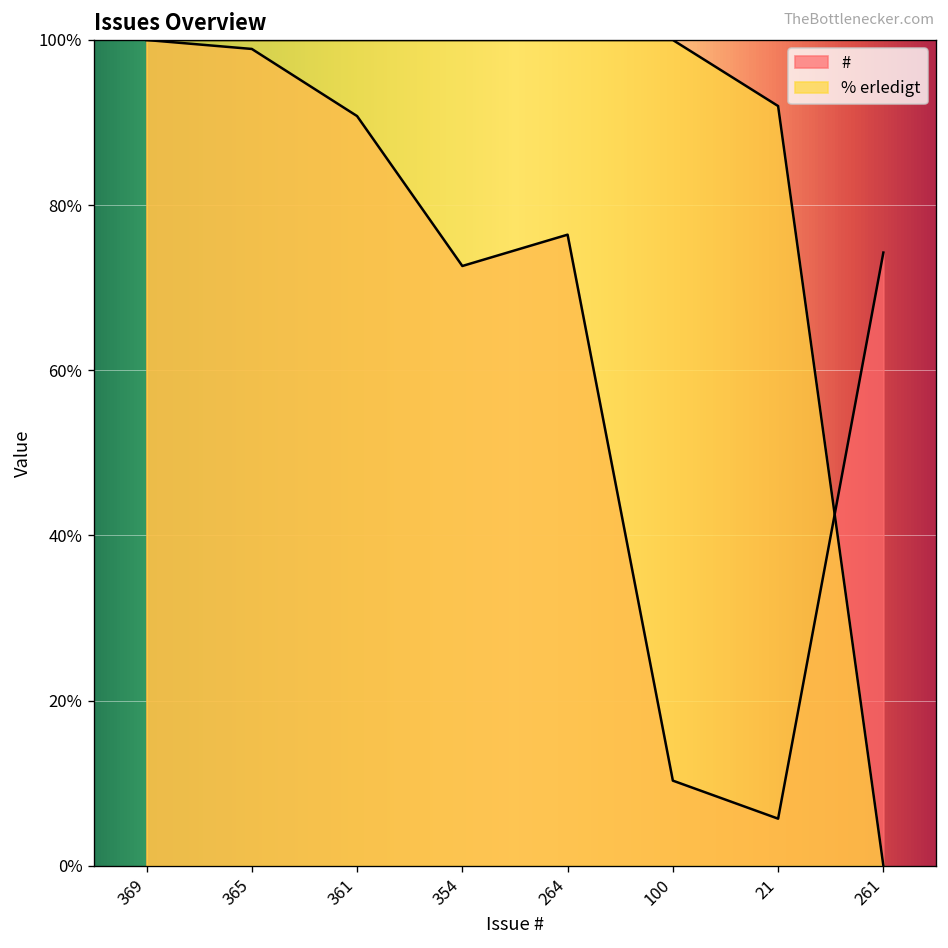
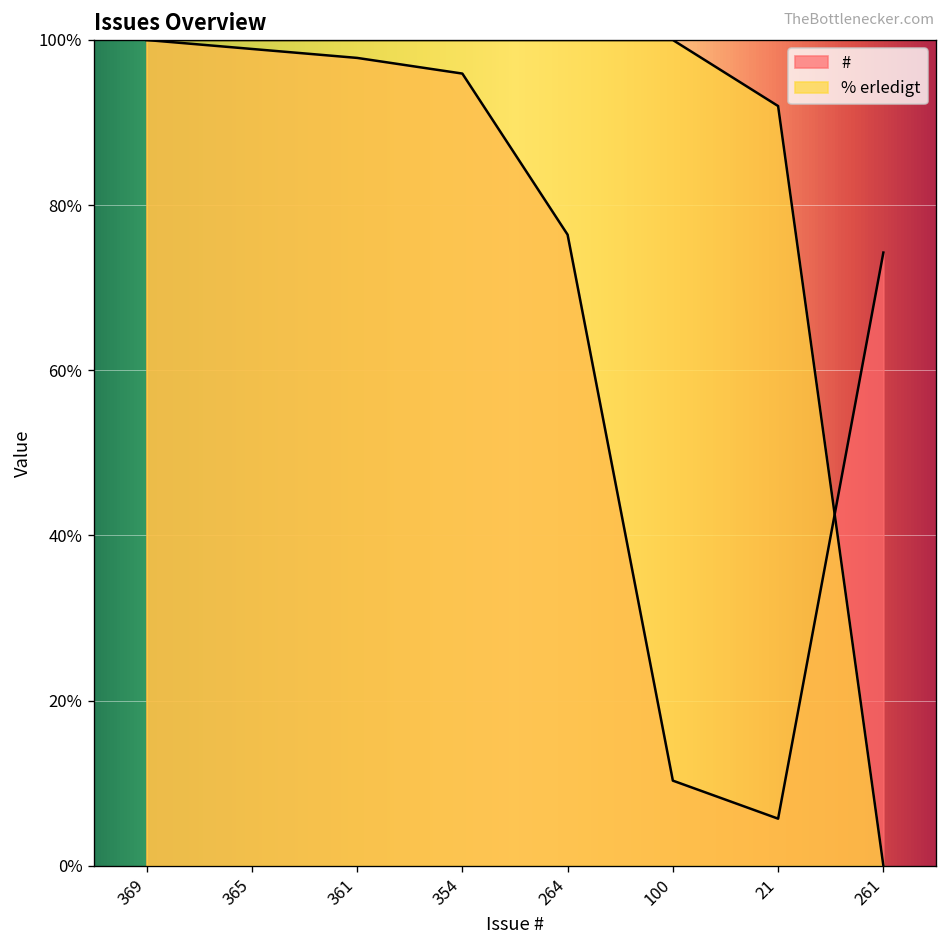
#, 361: 91% -> 98%
#, 354: 73% -> 96%
